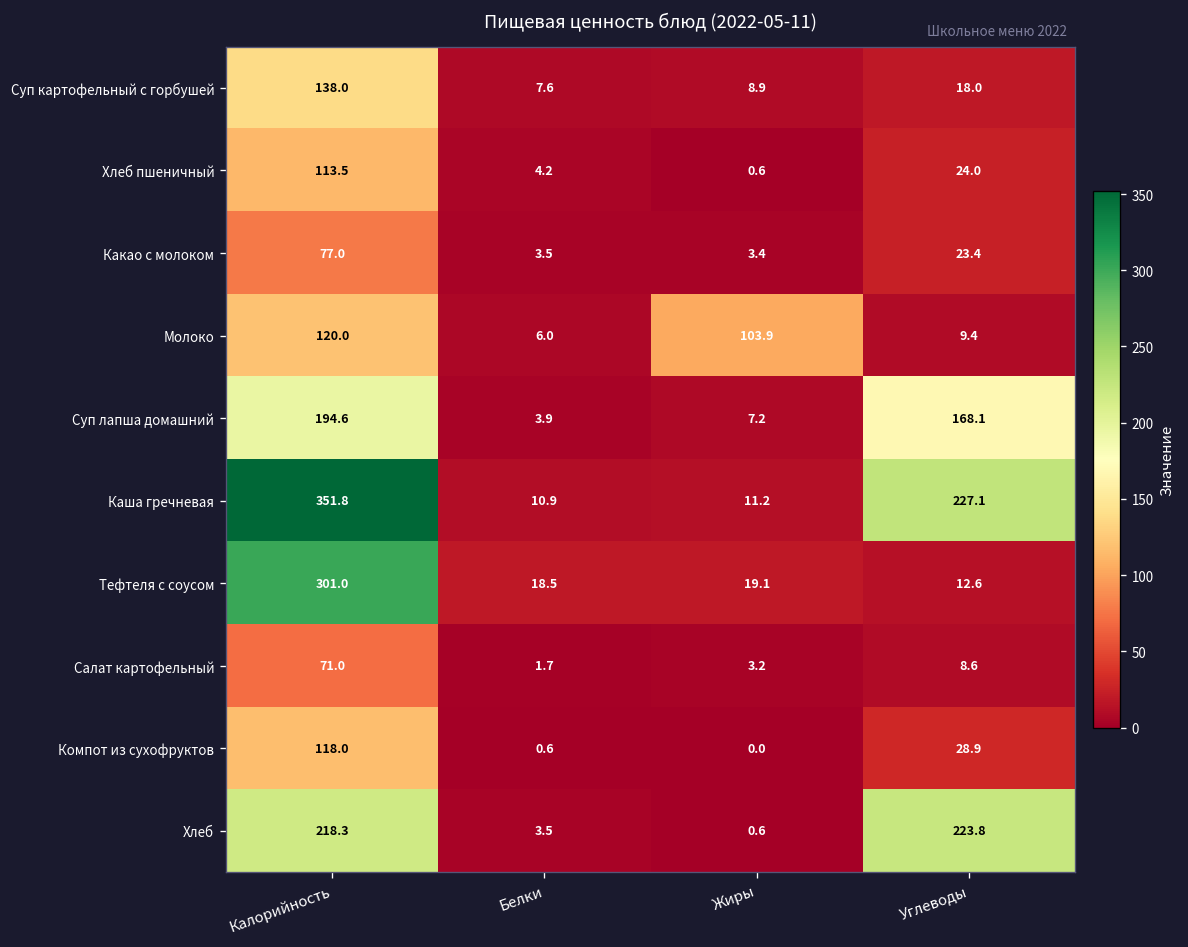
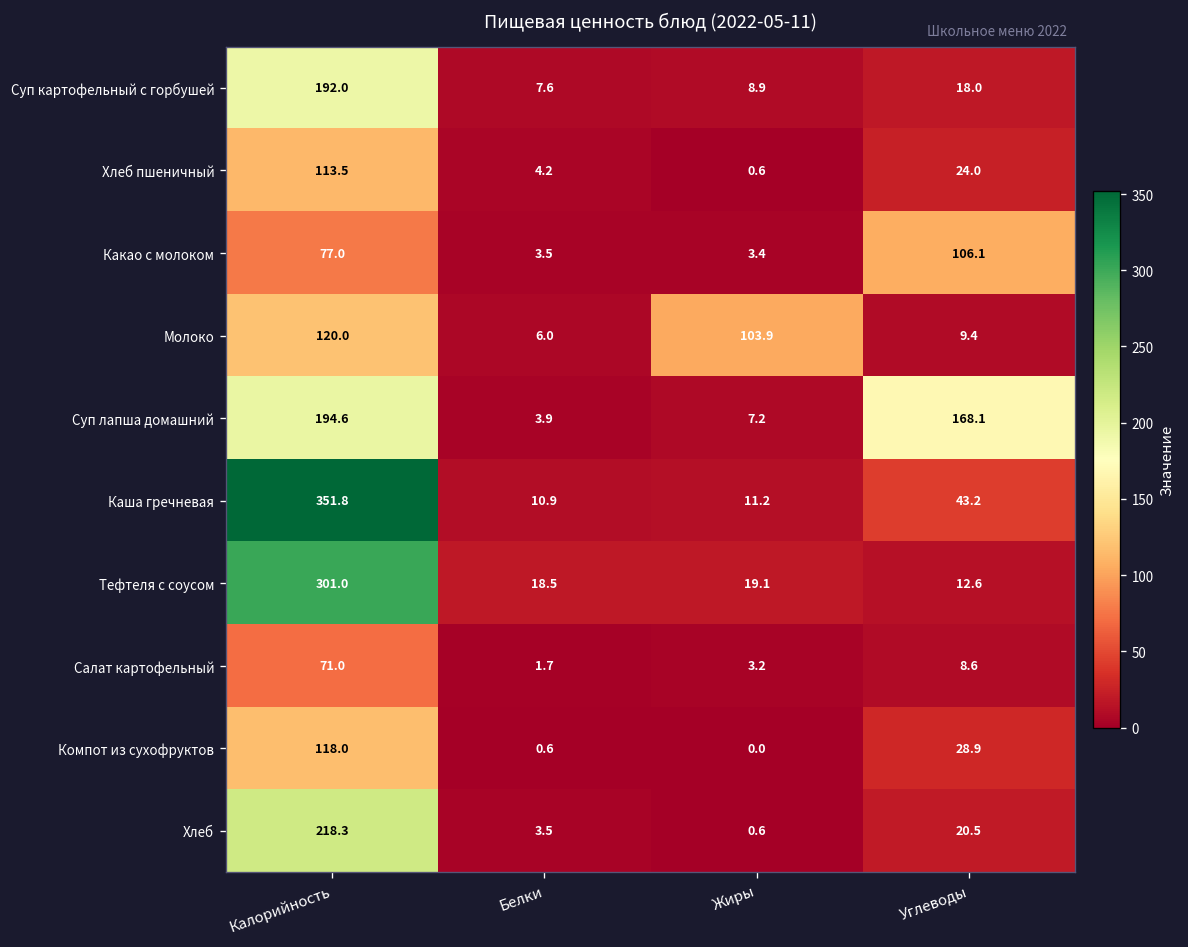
Суп картофельный с горбушей, Калорийность: 138.0 -> 192.0
Какао с молоком, Углеводы: 23.4 -> 106.1
Каша гречневая, Углеводы: 227.1 -> 43.2
Хлеб, Углеводы: 223.8 -> 20.5
